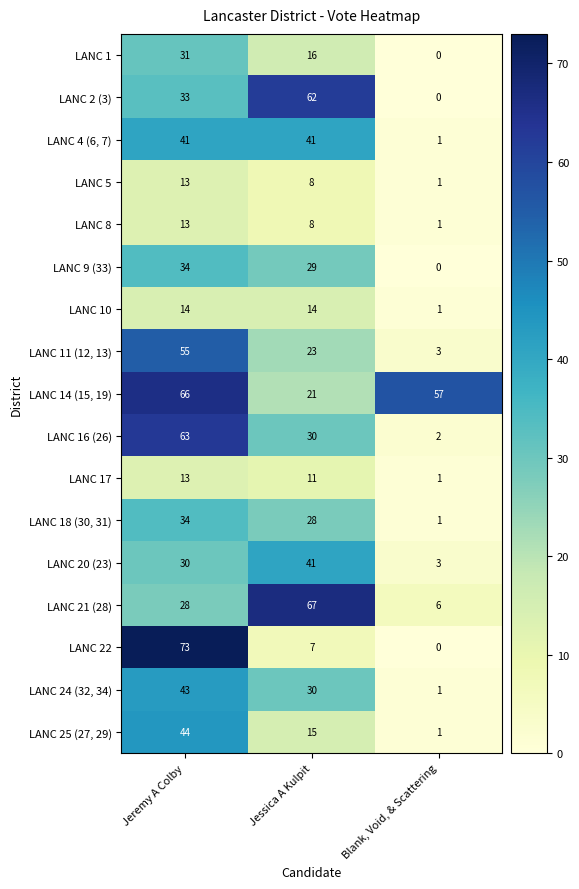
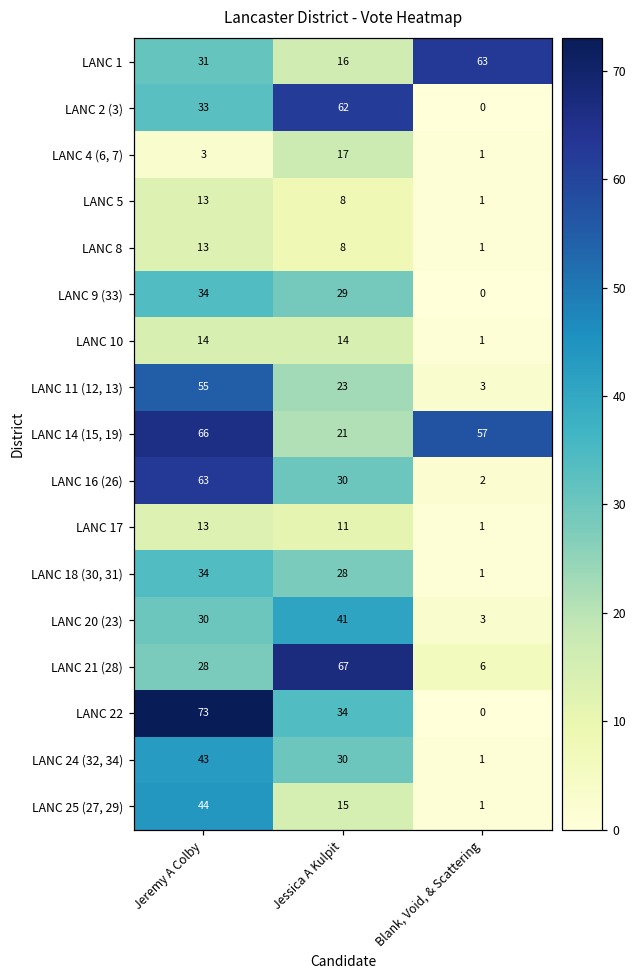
LANC 1, Blank, Void, & Scattering: 0 -> 63
LANC 4 (6, 7), Jeremy A Colby: 41 -> 3
LANC 4 (6, 7), Jessica A Kulpit: 41 -> 17
LANC 22, Jessica A Kulpit: 7 -> 34
